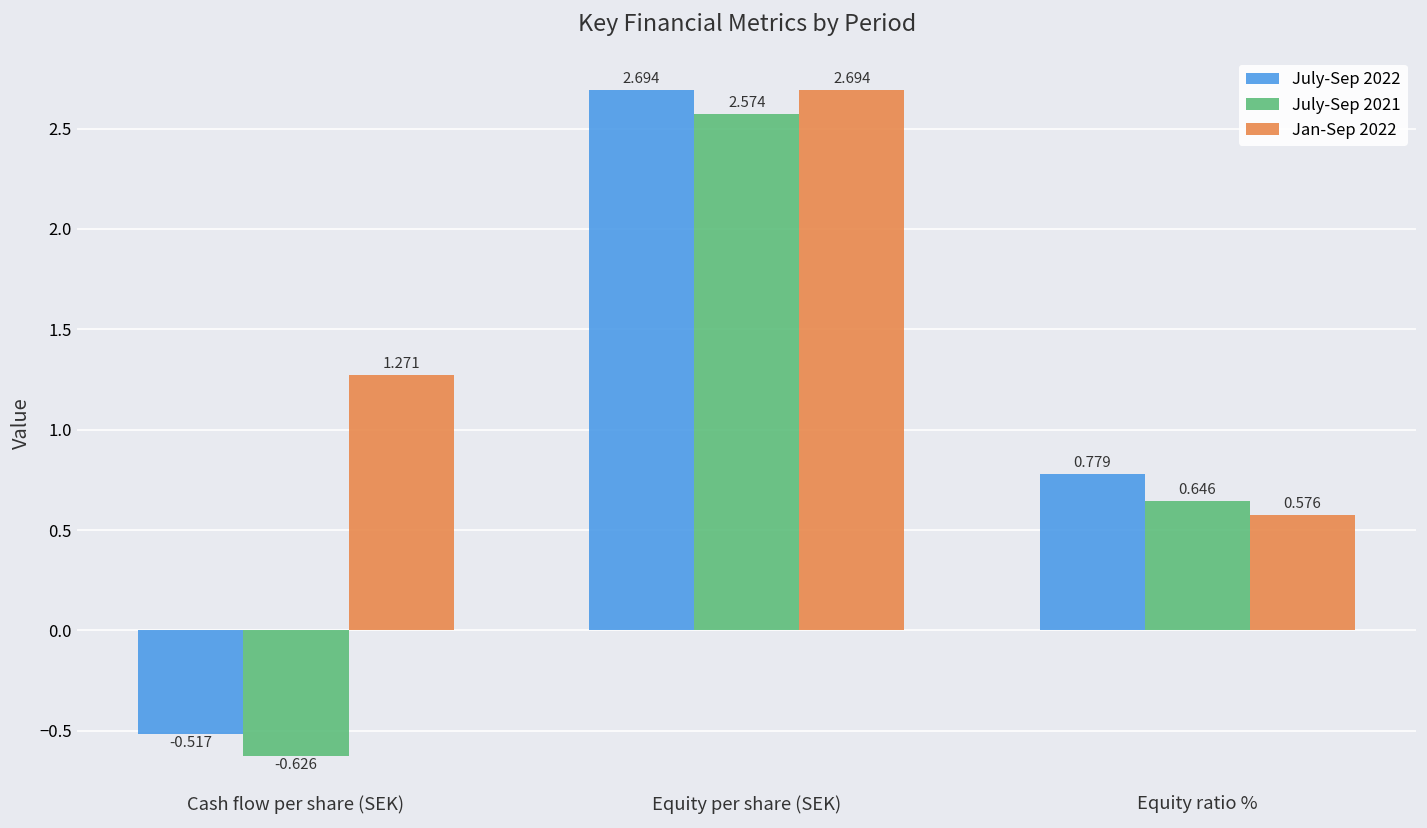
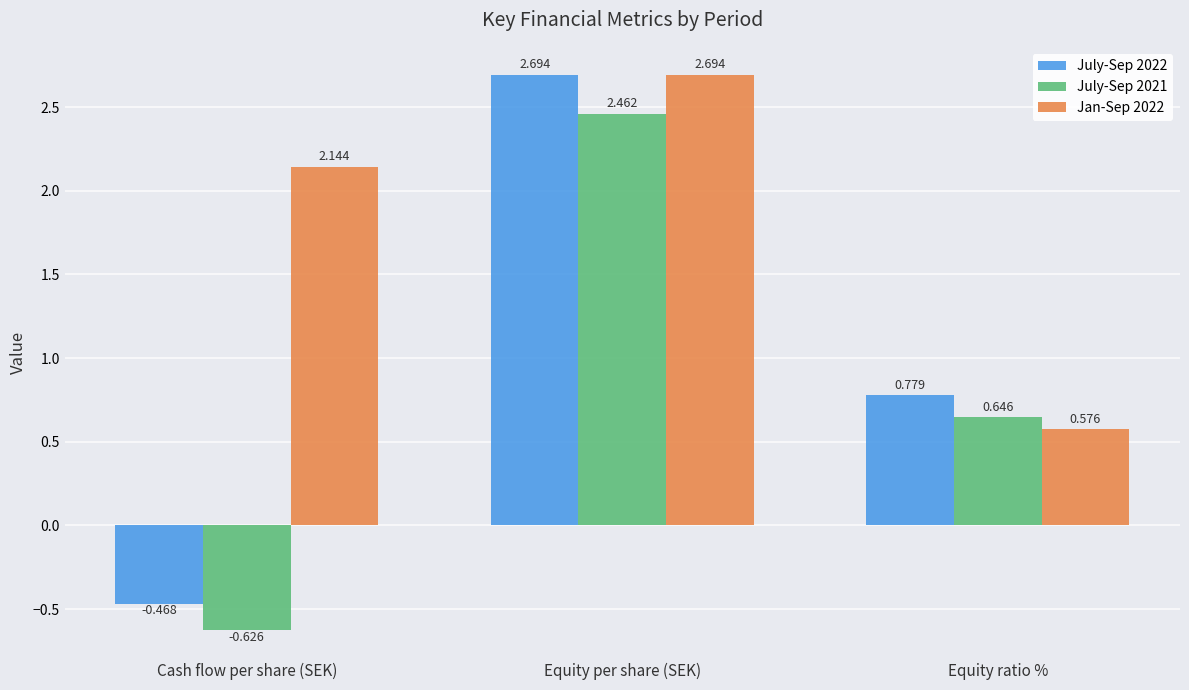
July-Sep 2022, Cash flow per share (SEK): -0.517 -> -0.468
Jan-Sep 2022, Cash flow per share (SEK): 1.271 -> 2.144
July-Sep 2021, Equity per share (SEK): 2.574 -> 2.462
